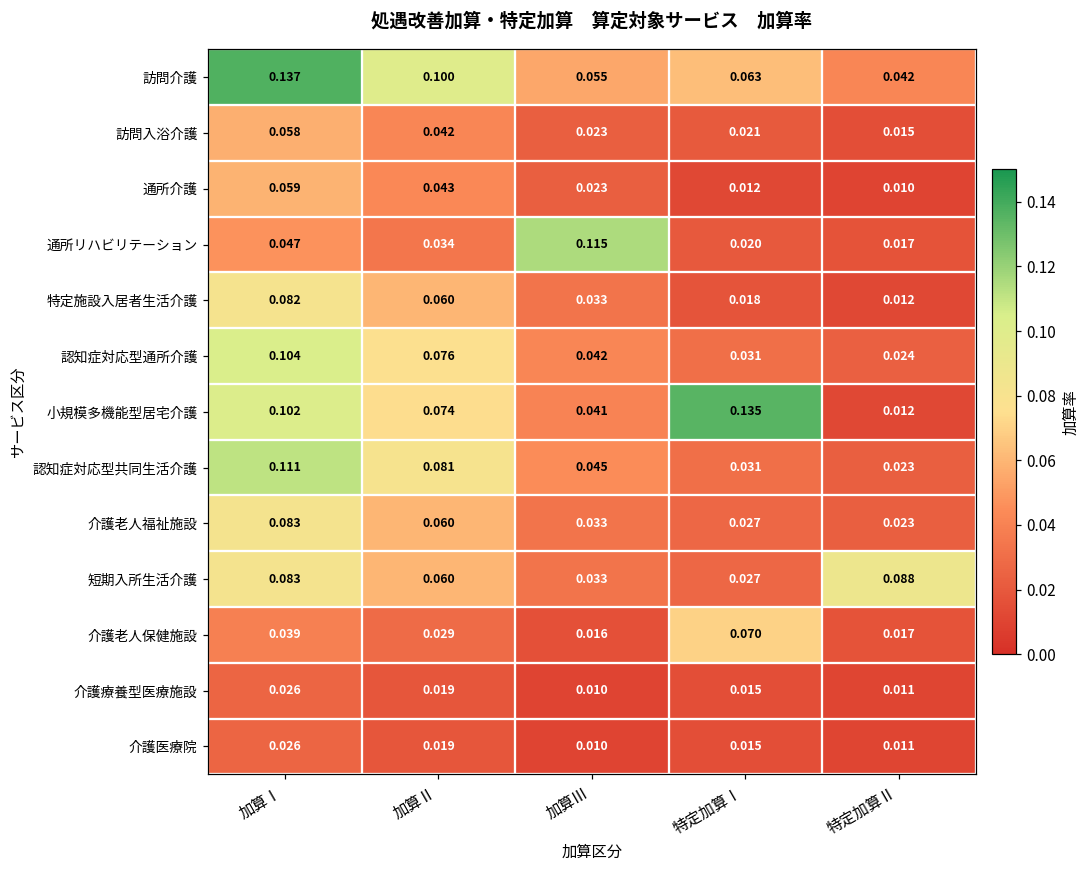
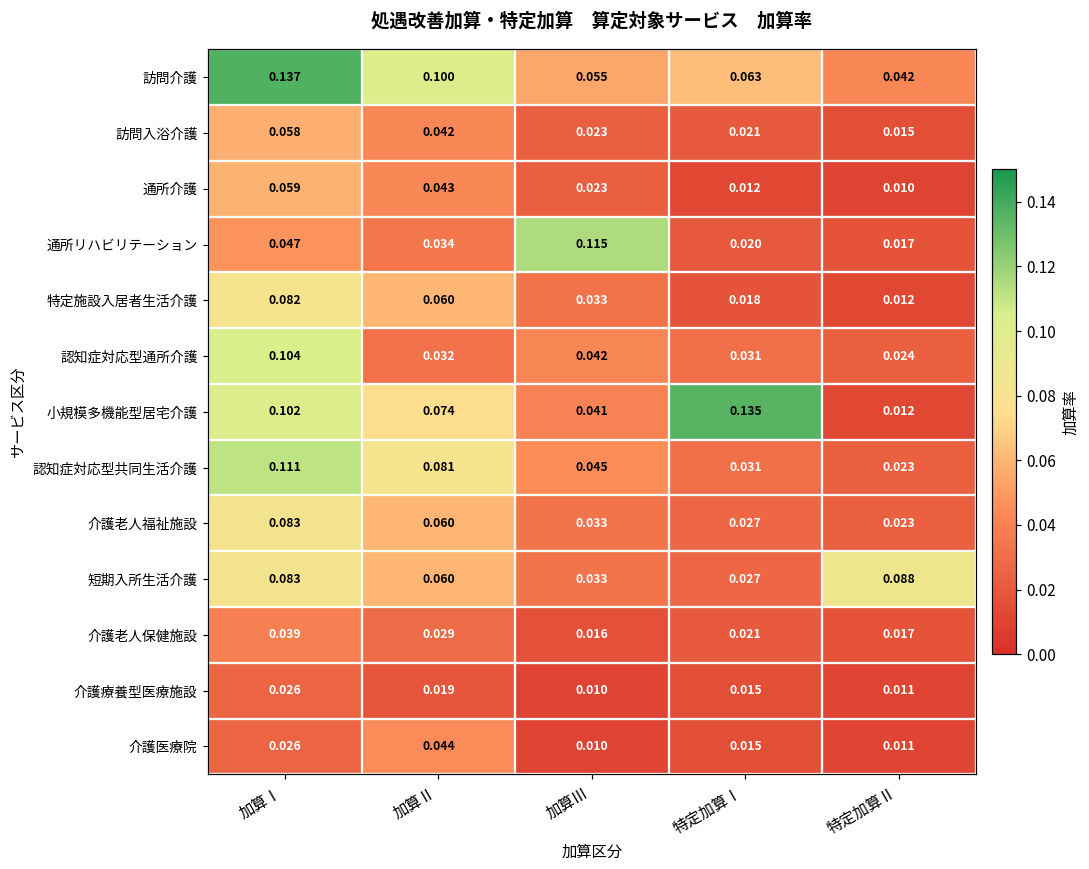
認知症対応型通所介護, 加算Ⅱ: 0.076 -> 0.032
介護老人保健施設, 特定加算Ⅰ: 0.070 -> 0.021
介護医療院, 加算Ⅱ: 0.019 -> 0.044
